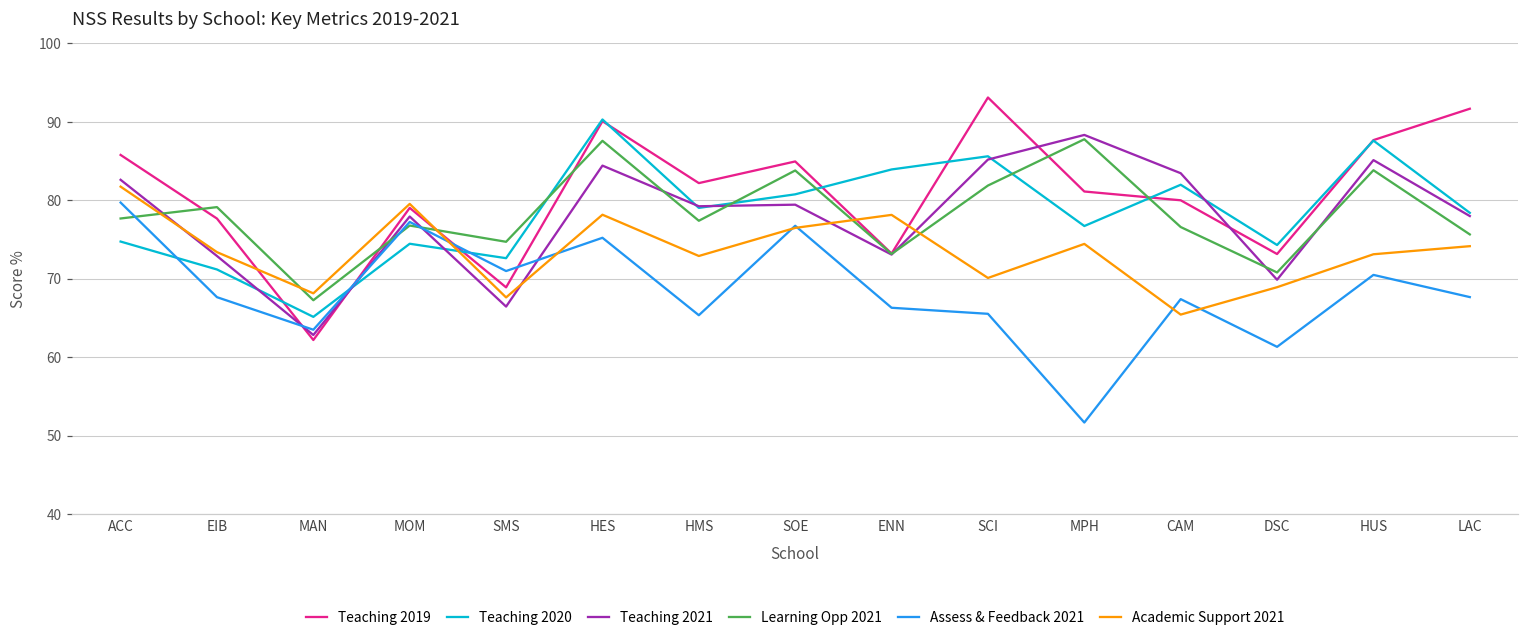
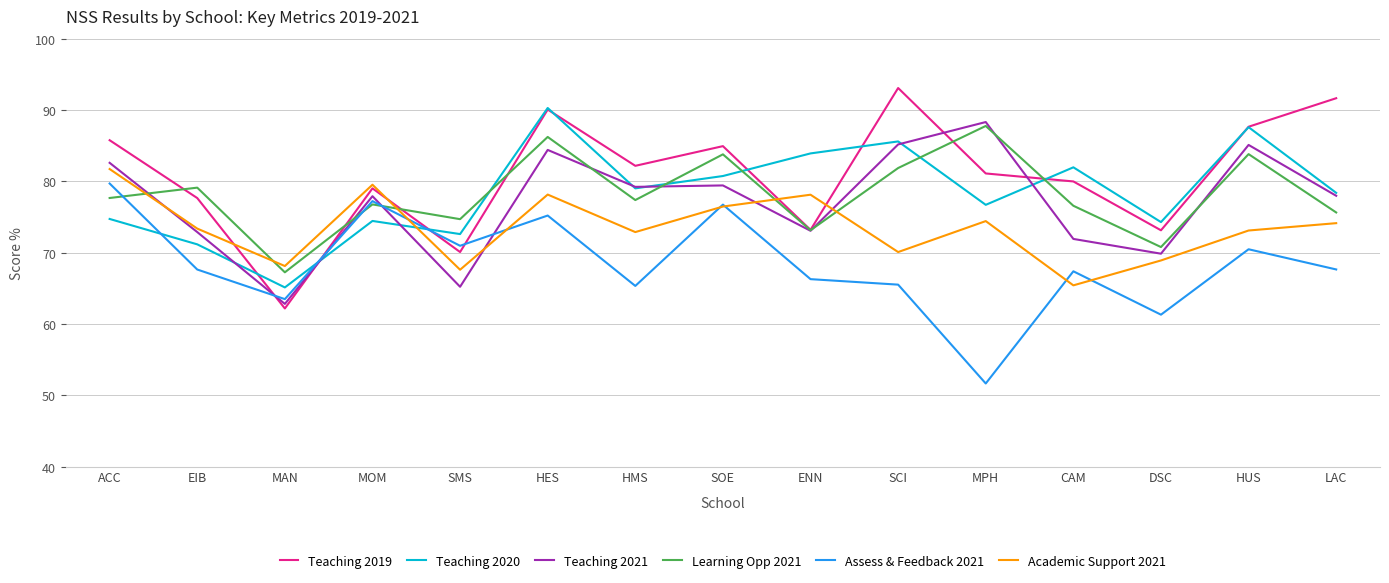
Teaching 2019, SMS: 69 -> 70
Teaching 2021, SMS: 66 -> 65
Learning Opp 2021, HES: 88 -> 86
Teaching 2021, CAM: 83 -> 72
